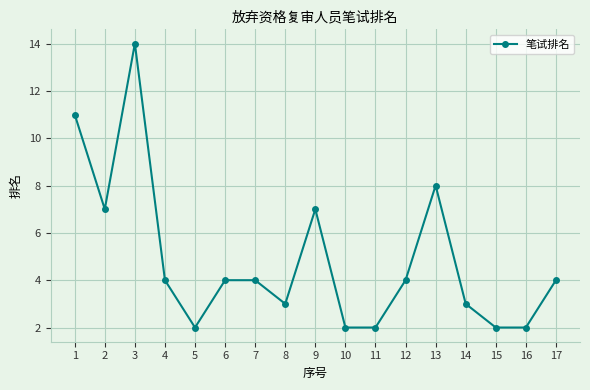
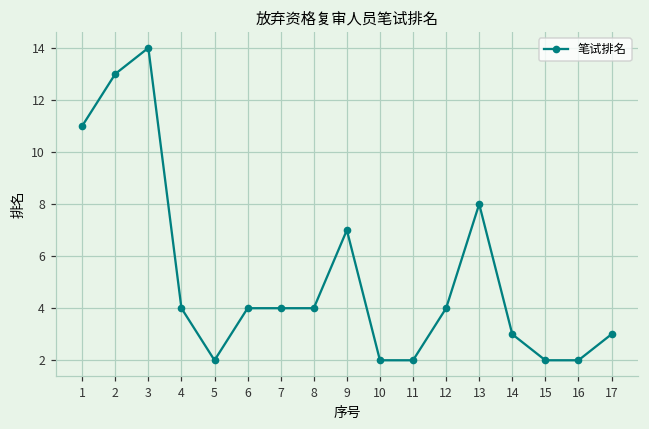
2: 7 -> 13
8: 3 -> 4
17: 4 -> 3
